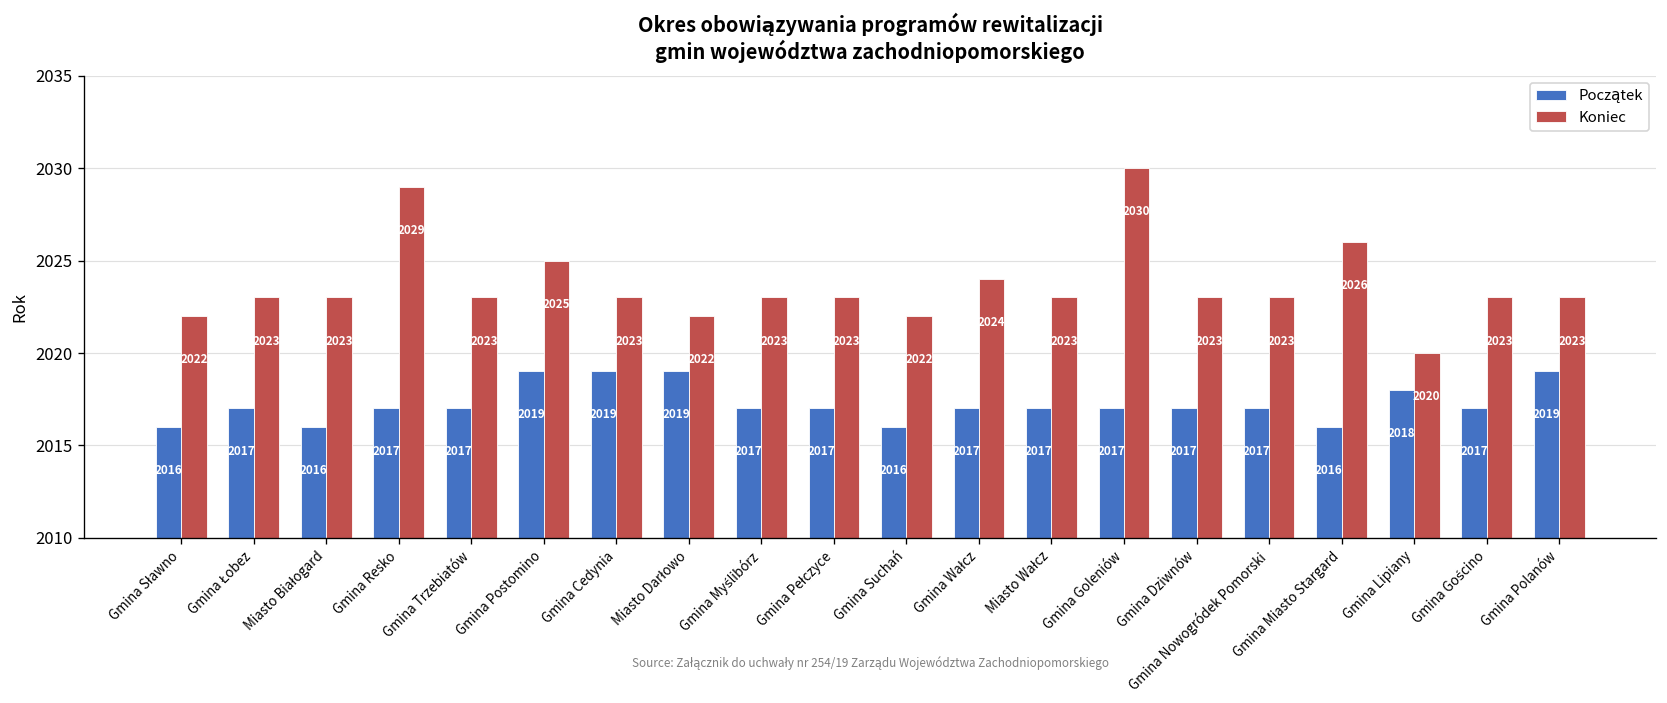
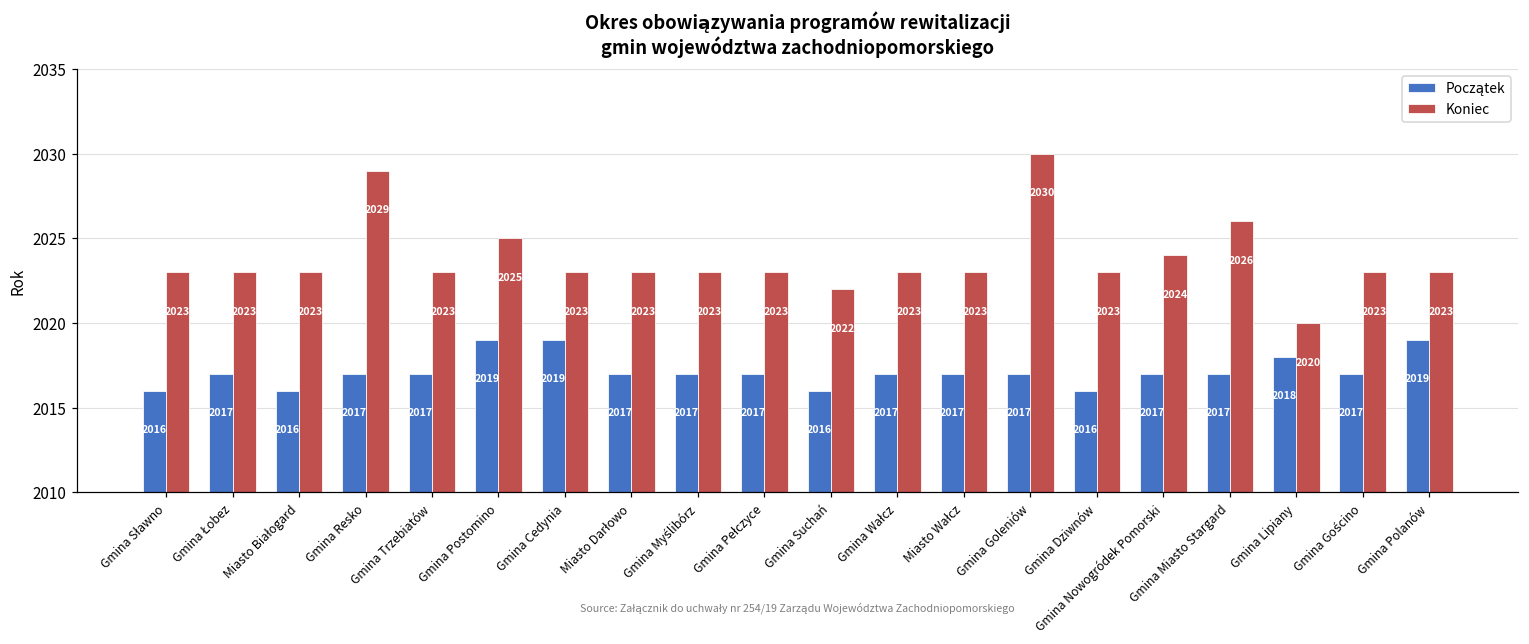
Koniec, Gmina Sławno: 2022 -> 2023
Początek, Miasto Darłowo: 2019 -> 2017
Koniec, Miasto Darłowo: 2022 -> 2023
Koniec, Gmina Wałcz: 2024 -> 2023
Początek, Gmina Dziwnów: 2017 -> 2016
Koniec, Gmina Nowogródek Pomorski: 2023 -> 2024
Początek, Gmina Miasto Stargard: 2016 -> 2017
